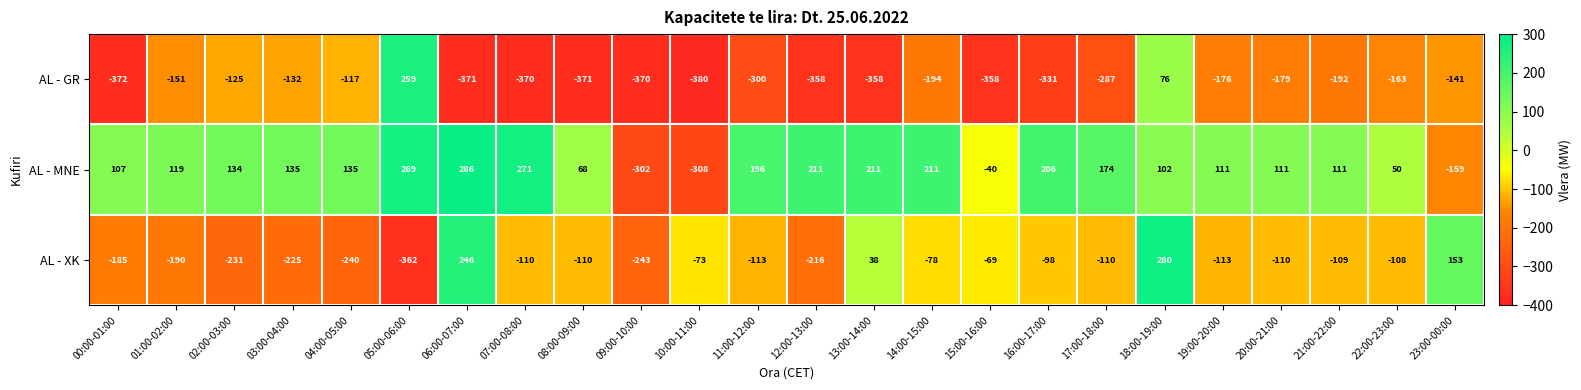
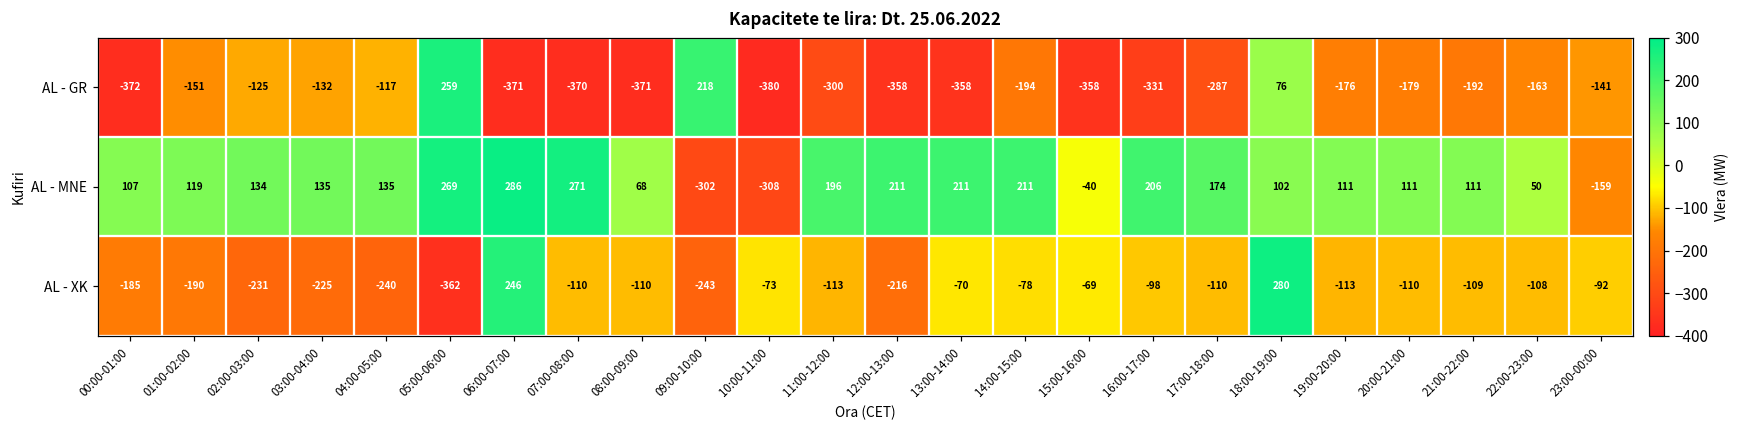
AL - GR, 09:00-10:00: -370 -> 218
AL - XK, 13:00-14:00: 38 -> -70
AL - XK, 23:00-00:00: 153 -> -92
